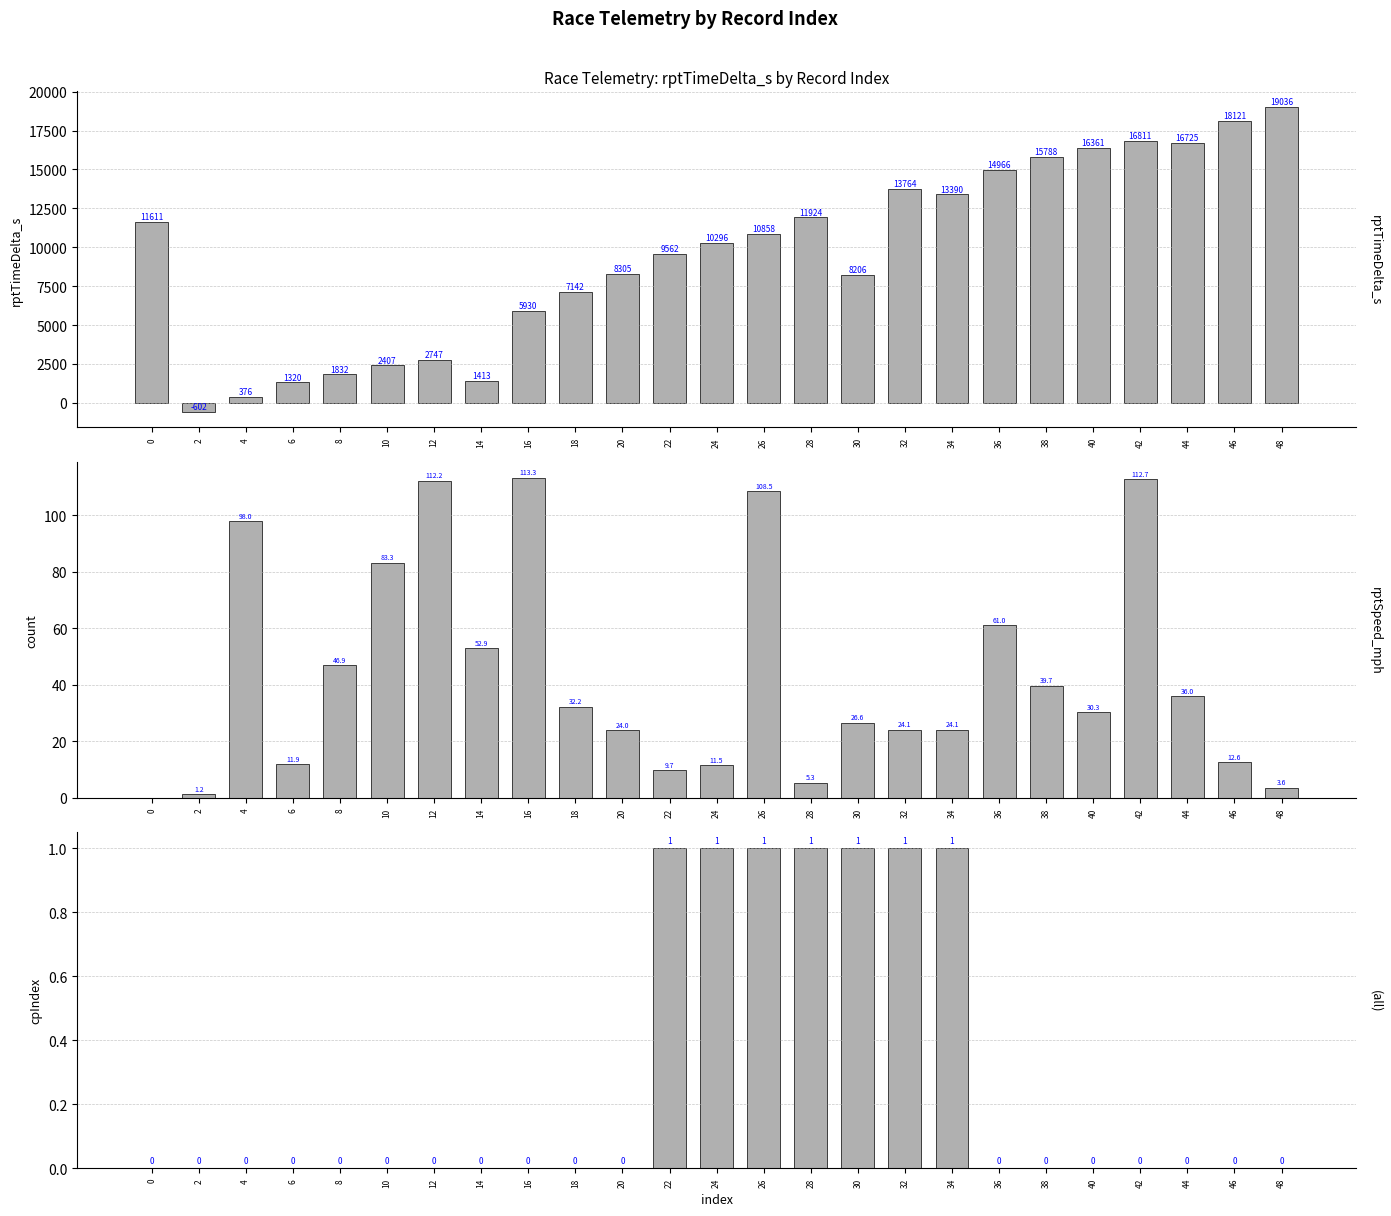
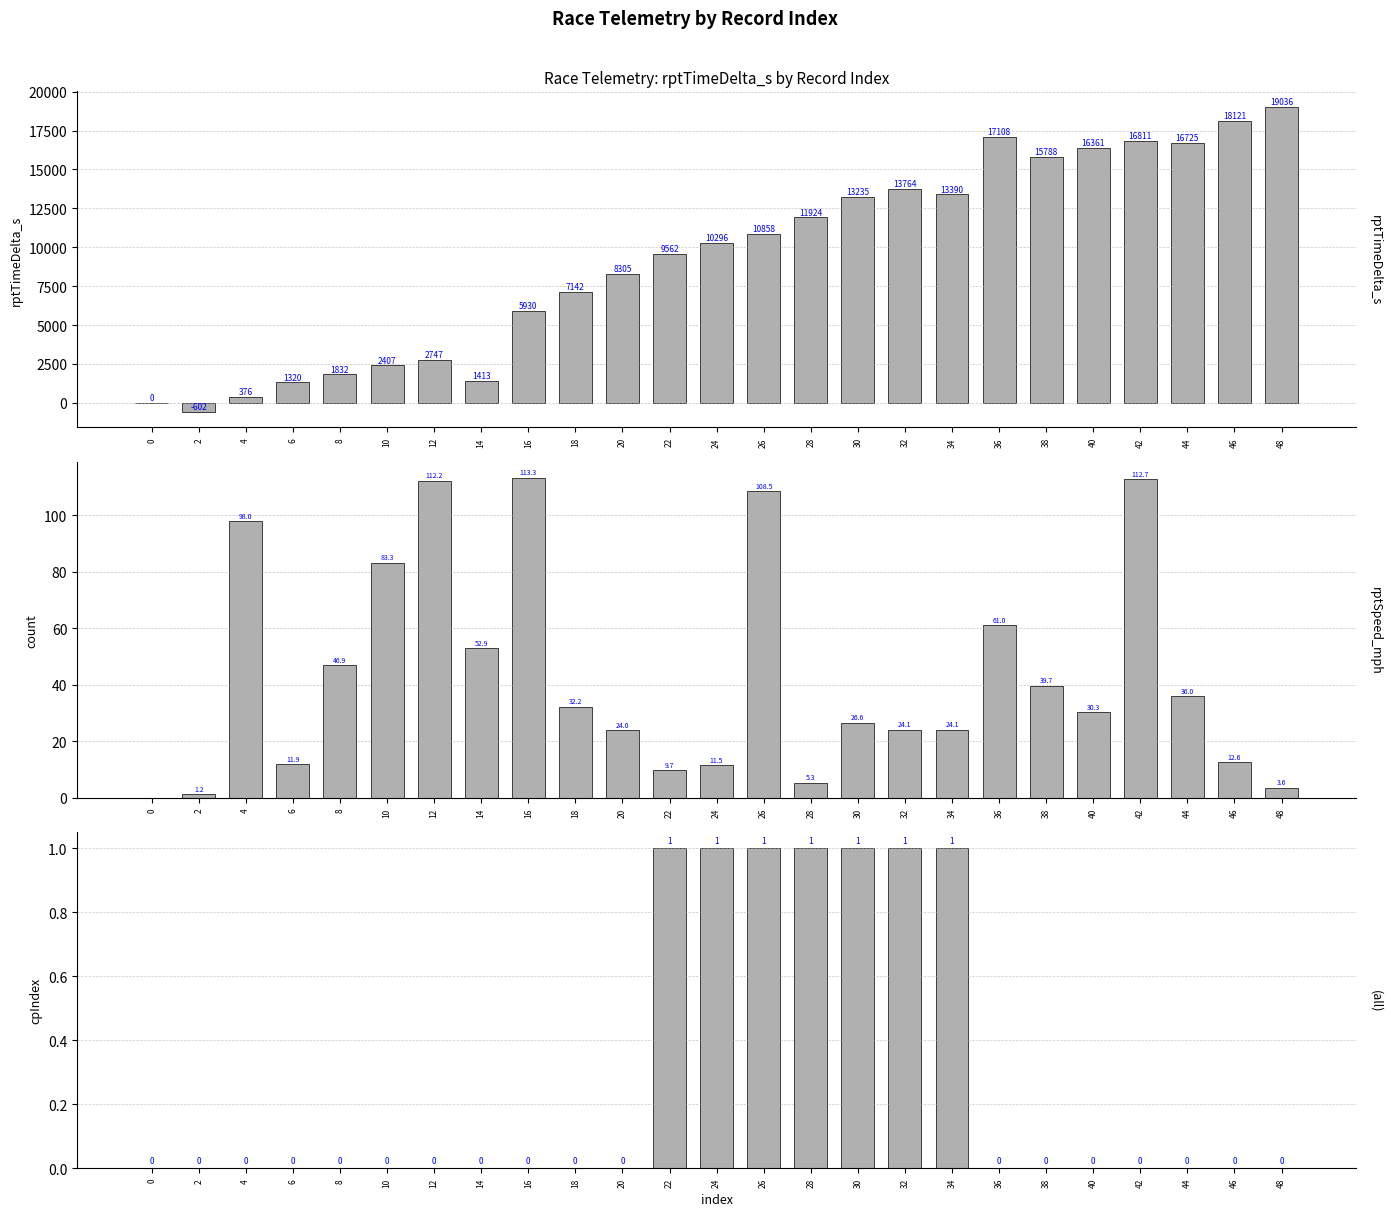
Race Telemetry: rptTimeDelta_s by Record Index, 0: 11611 -> 0
Race Telemetry: rptTimeDelta_s by Record Index, 30: 8206 -> 13235
Race Telemetry: rptTimeDelta_s by Record Index, 36: 14966 -> 17108
